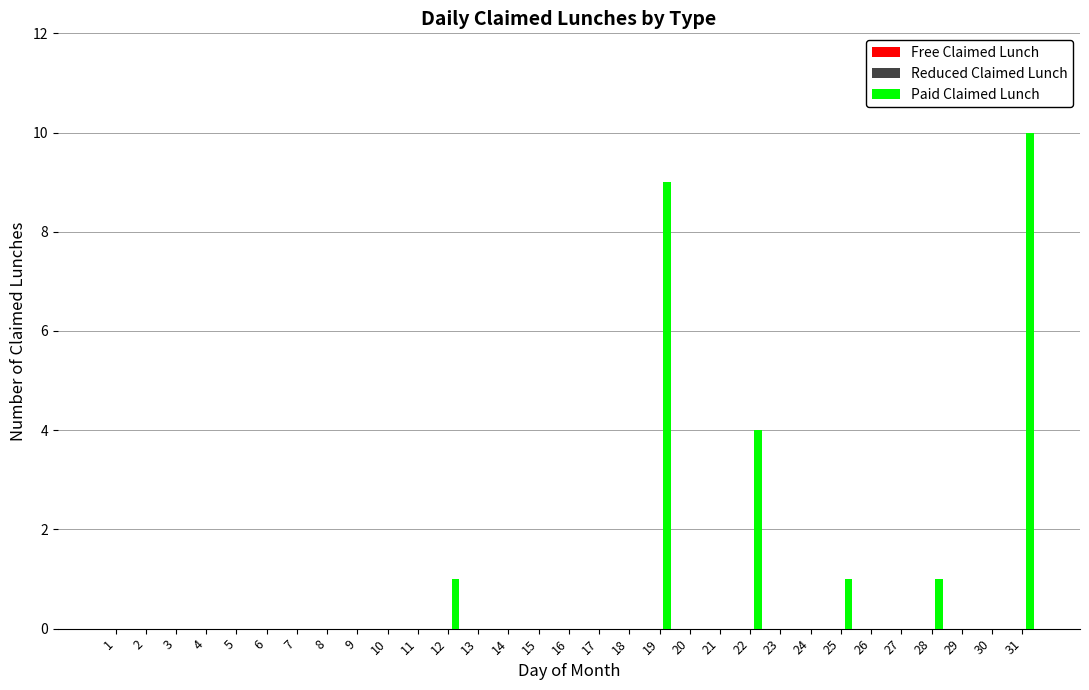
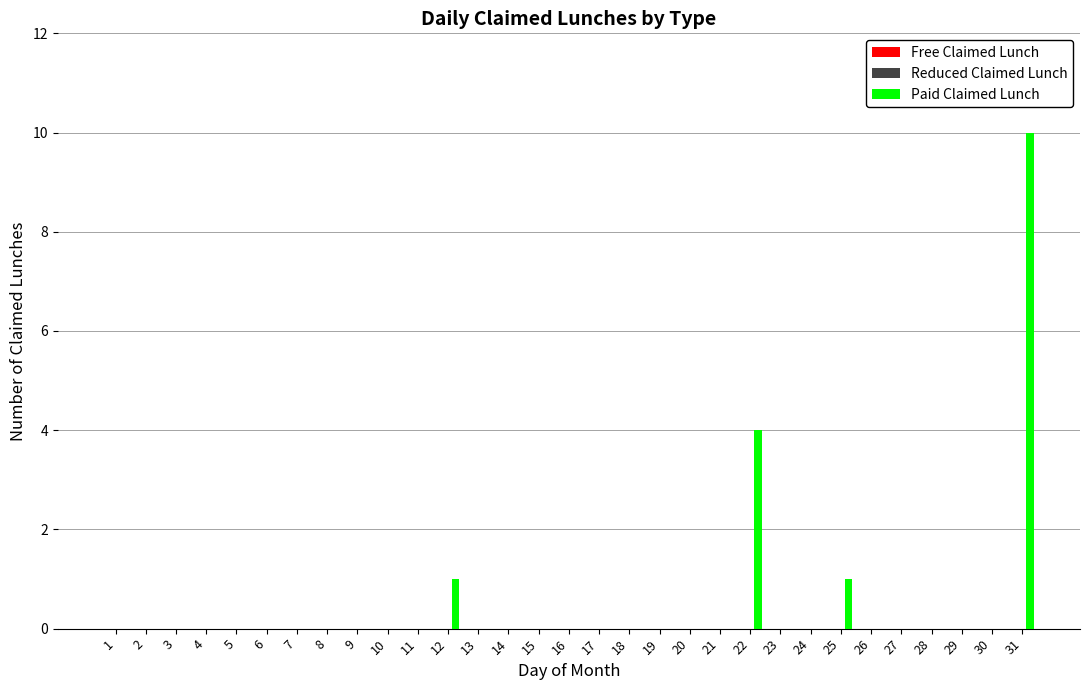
Paid Claimed Lunch, 19: 9 -> 0
Paid Claimed Lunch, 28: 1 -> 0
